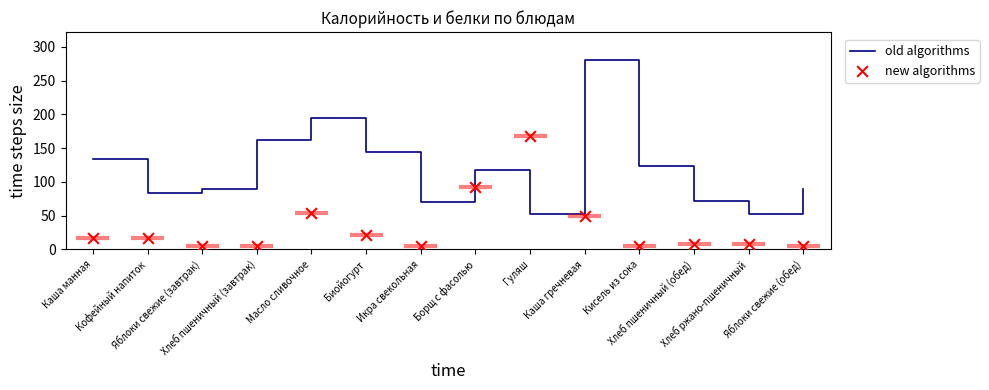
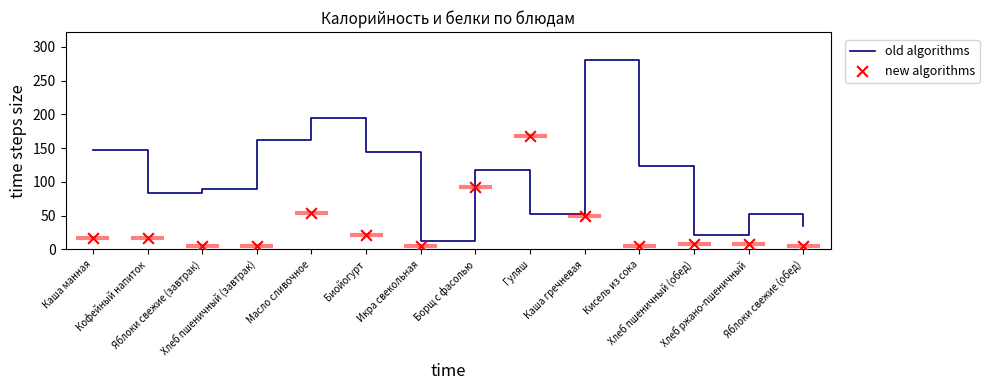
old algorithms, Каша манная: 130 -> 150
old algorithms, Икра свекольная: 70 -> 10
old algorithms, Хлеб пшеничный (обед): 70 -> 20
old algorithms, Яблоки свежие (обед): 90 -> 30
